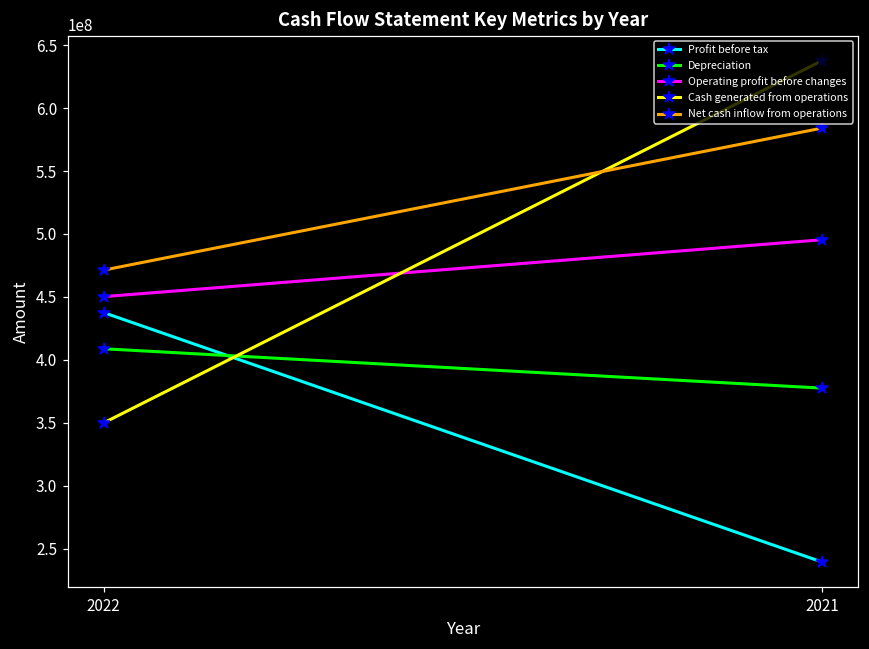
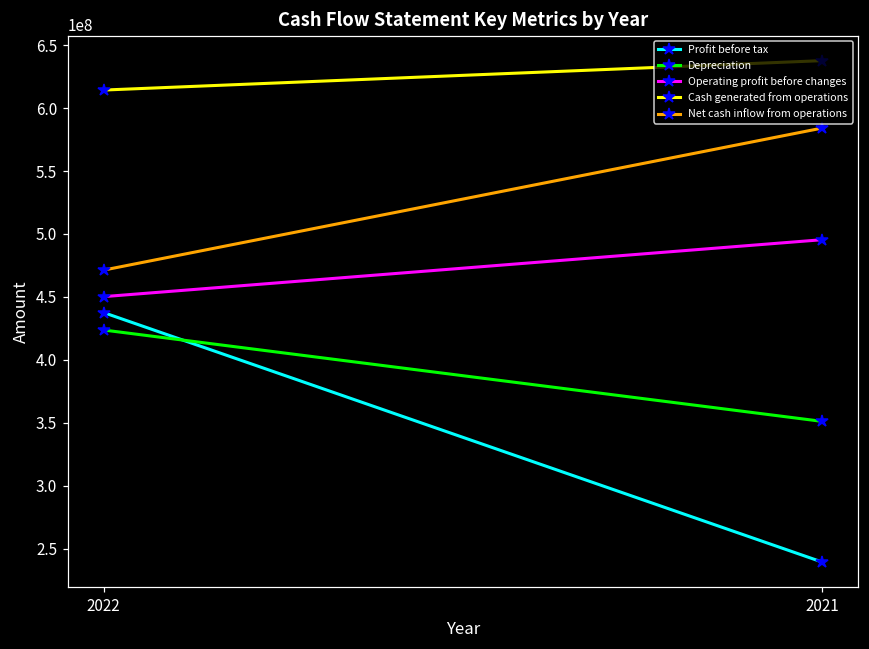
Depreciation, 2022: 409000000 -> 424000000
Cash generated from operations, 2022: 350000000 -> 614000000
Depreciation, 2021: 377000000 -> 351000000
